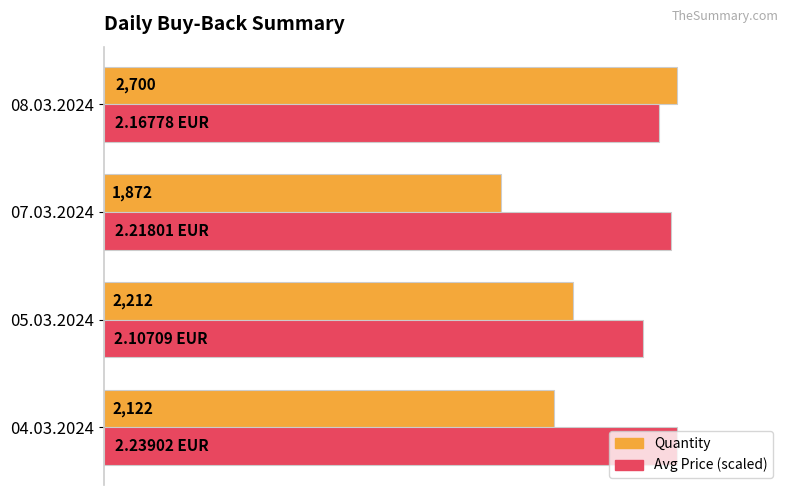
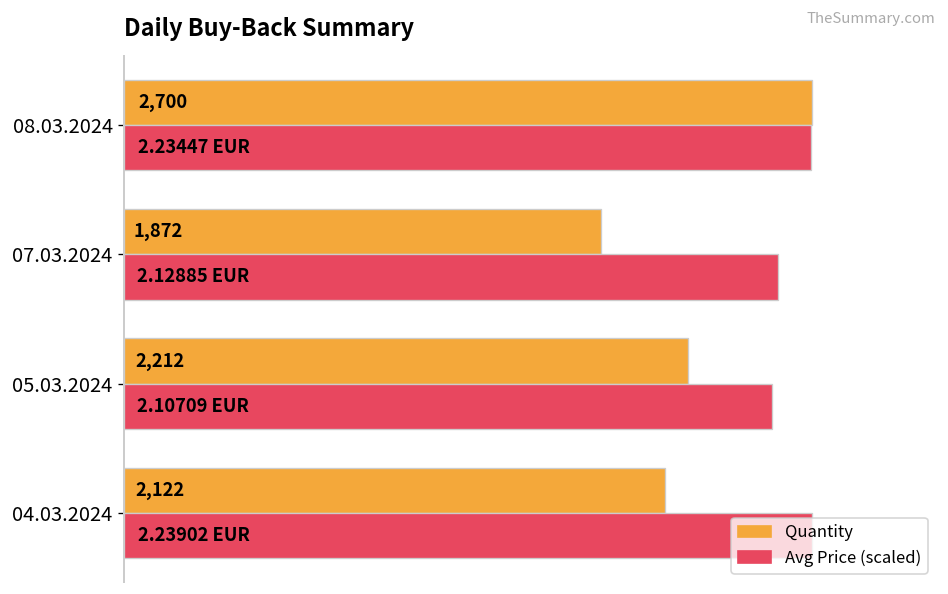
Avg Price (scaled), 08.03.2024: 2.16778 -> 2.23447
Avg Price (scaled), 07.03.2024: 2.21801 -> 2.12885
